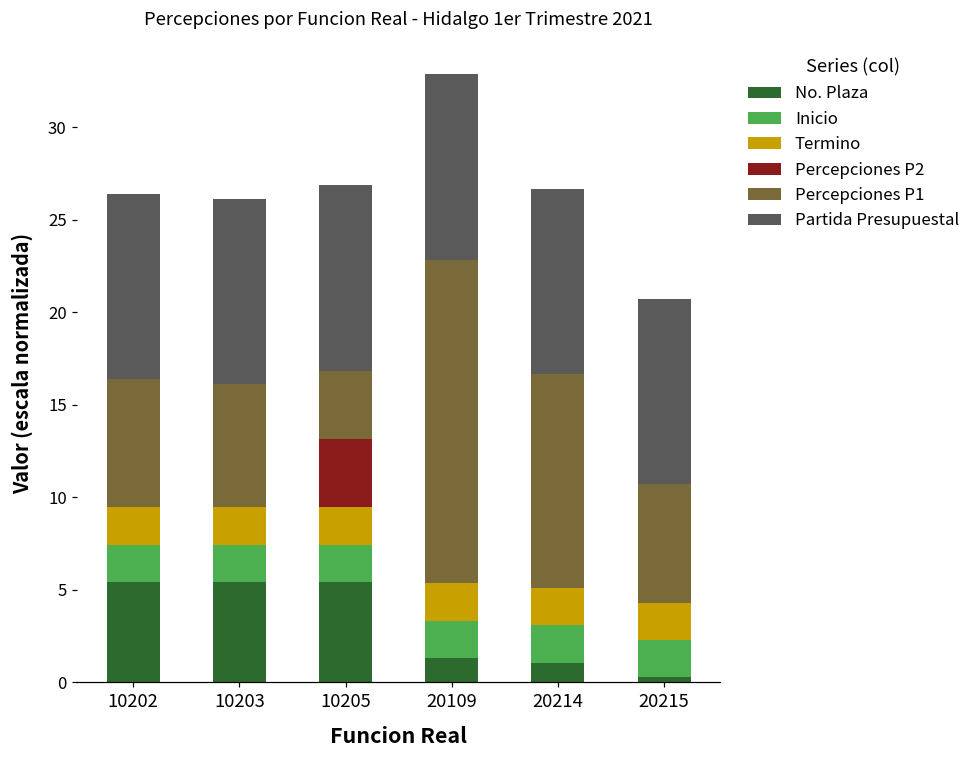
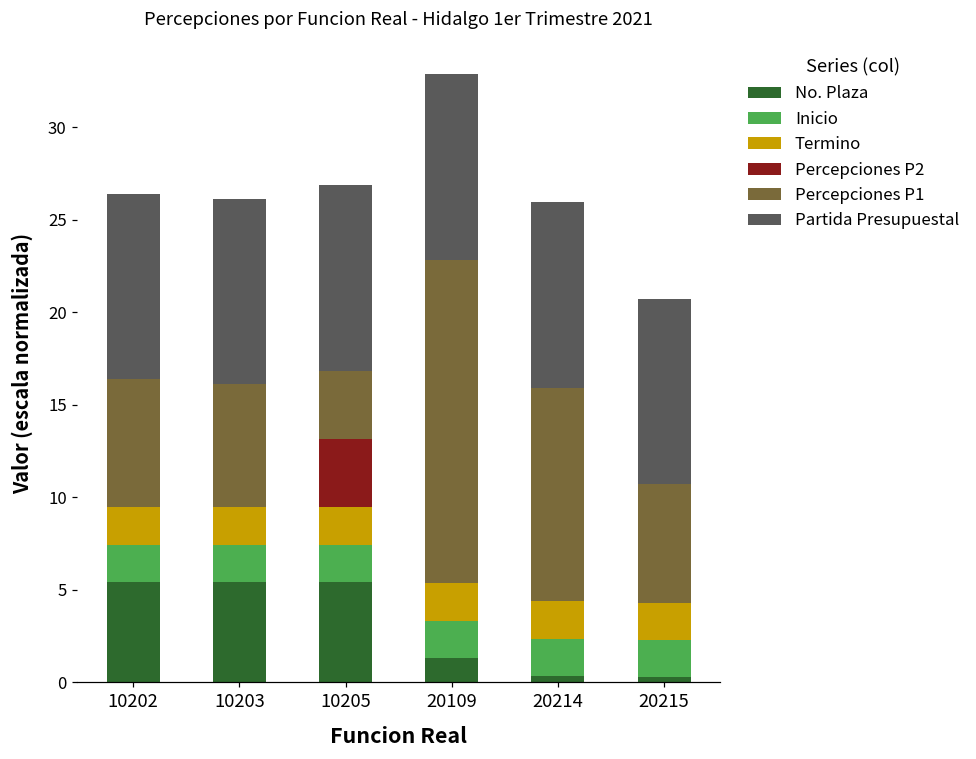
No. Plaza, 20214: 1.1 -> 0.3
